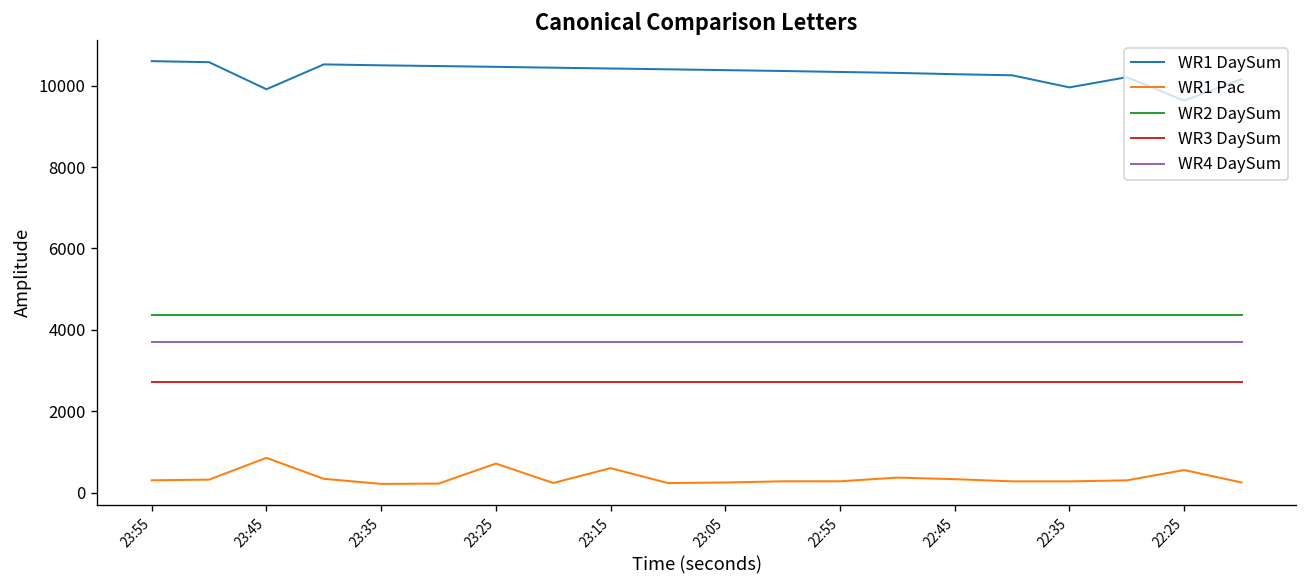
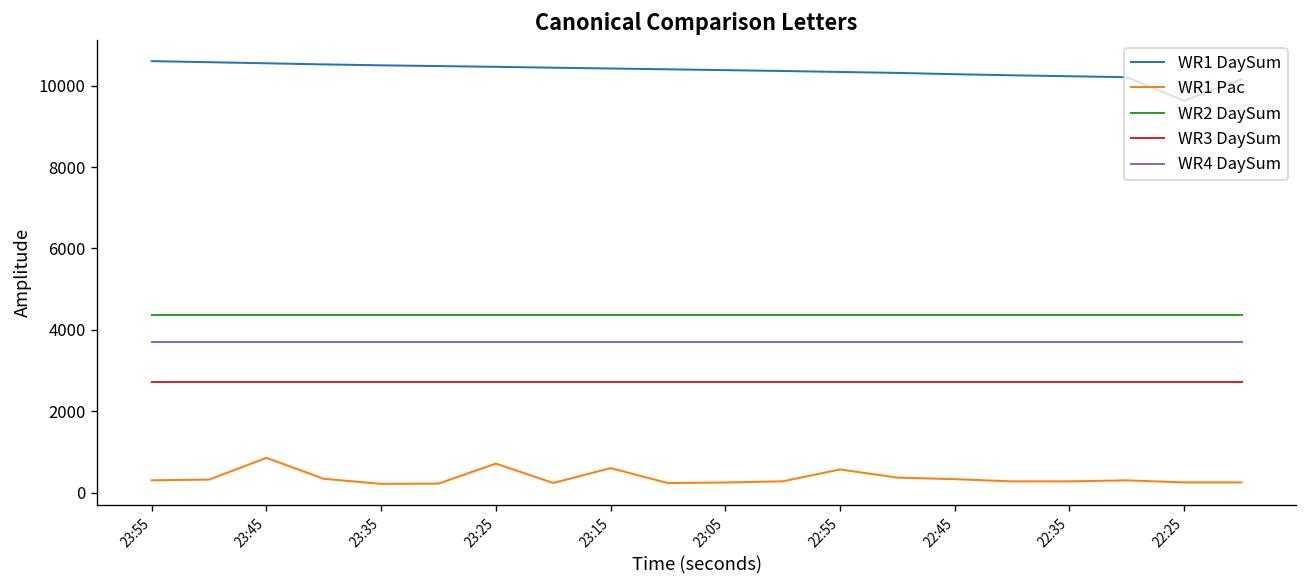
WR1 DaySum, 23:45: 9900 -> 10600
WR1 Pac, 22:55: 300 -> 600
WR1 DaySum, 22:35: 10000 -> 10200
WR1 Pac, 22:25: 600 -> 300
